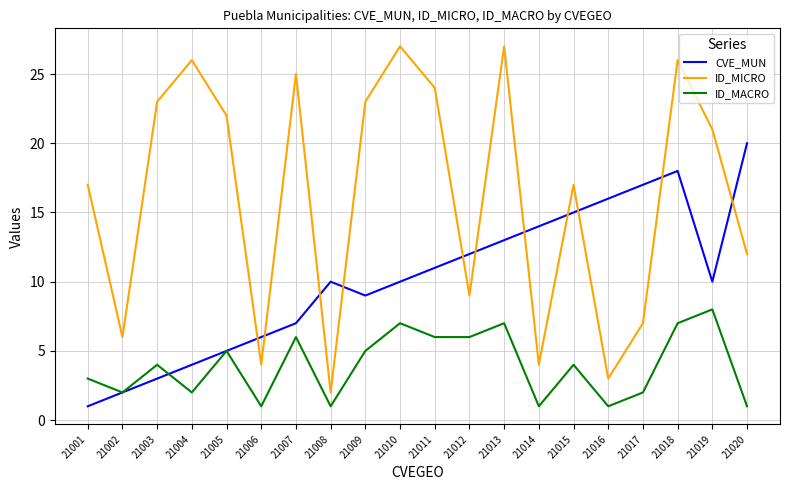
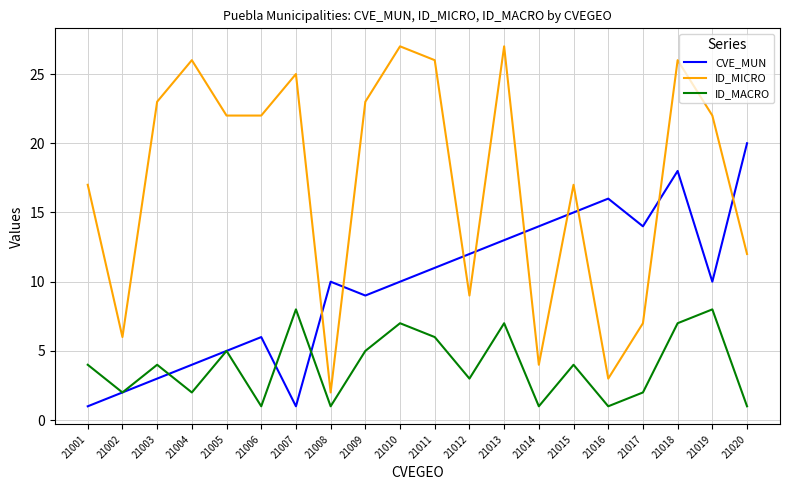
ID_MACRO, 21001: 3 -> 4
ID_MICRO, 21006: 4 -> 22
CVE_MUN, 21007: 7 -> 1
ID_MACRO, 21007: 6 -> 8
ID_MICRO, 21011: 24 -> 26
ID_MACRO, 21012: 6 -> 3
CVE_MUN, 21017: 17 -> 14
ID_MICRO, 21019: 21 -> 22
